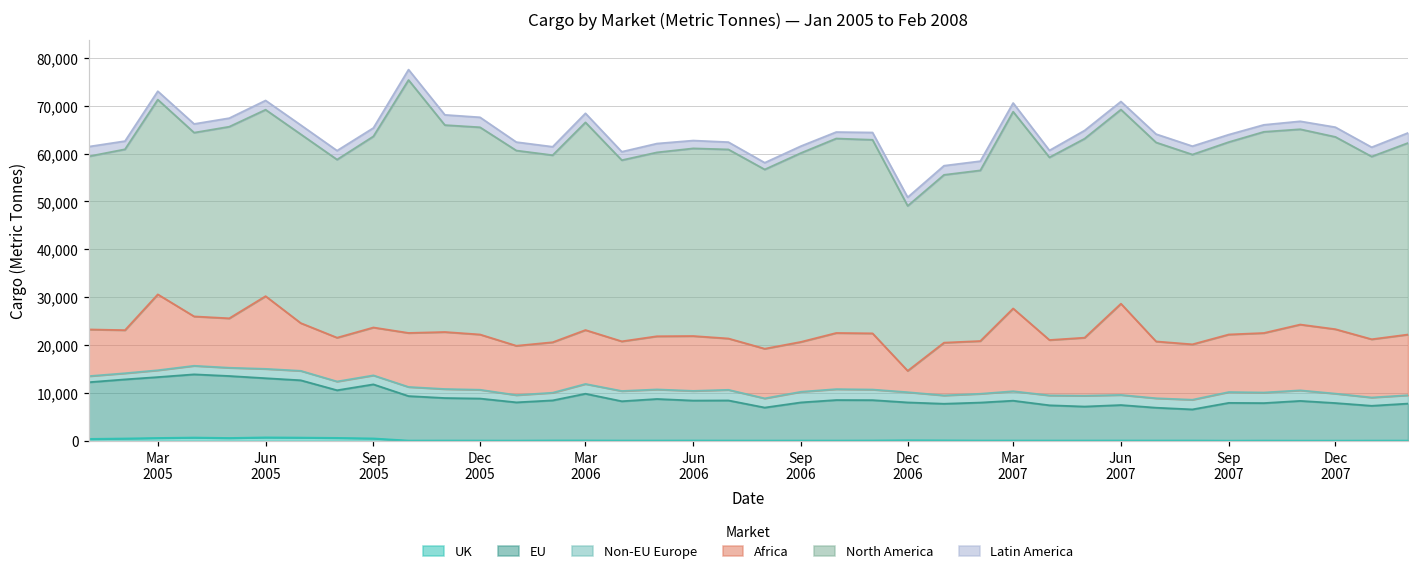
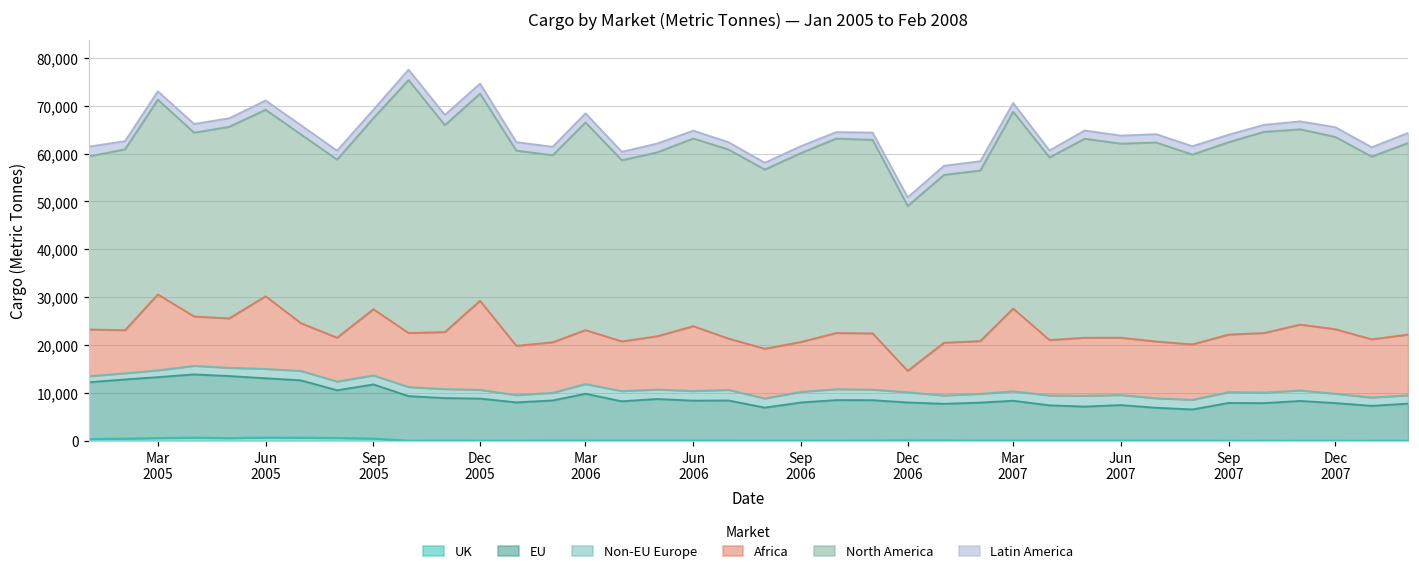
Africa, Sep 2005: 10,000 -> 14,000
Africa, Dec 2005: 12,000 -> 19,000
Africa, Jun 2006: 11,000 -> 14,000
Africa, Jun 2007: 19,000 -> 12,000
